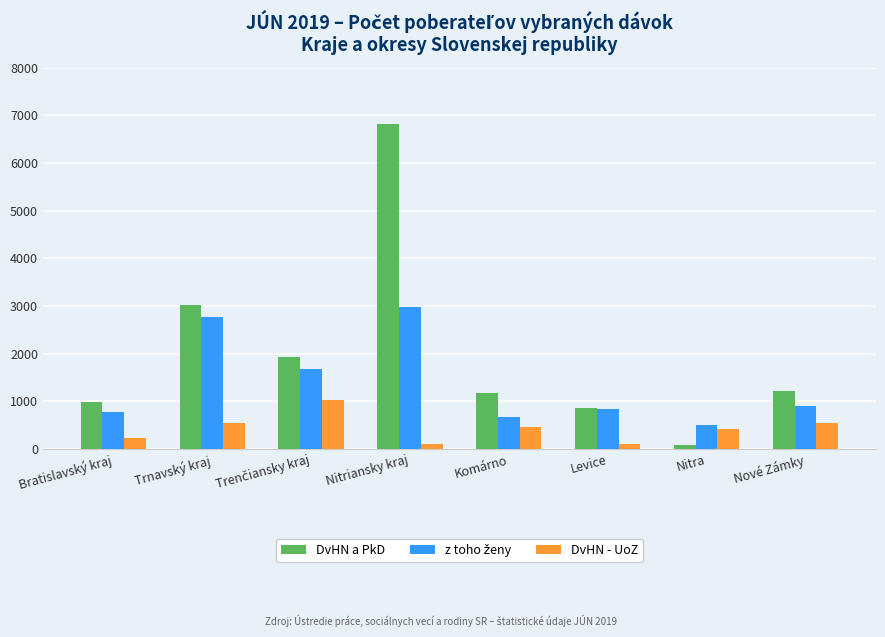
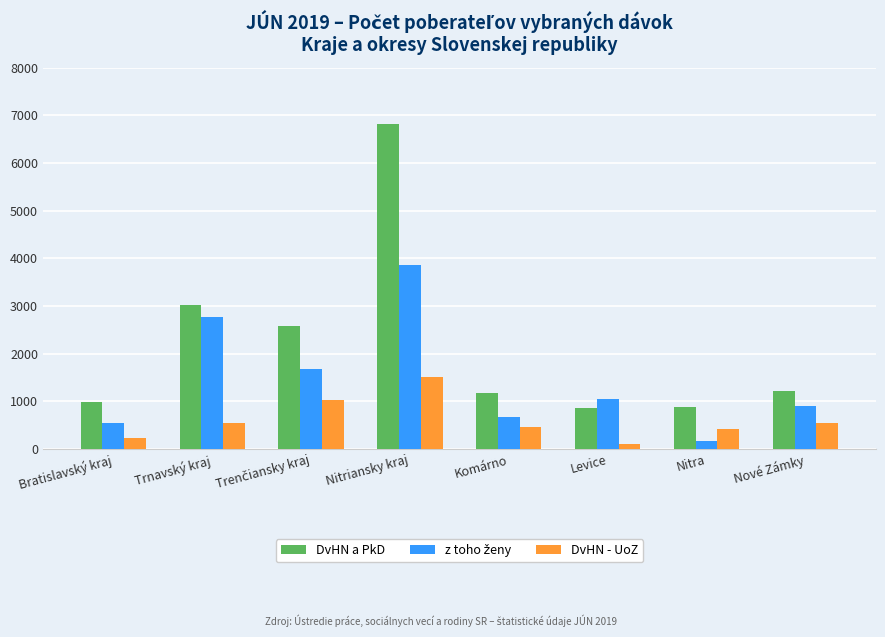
z toho ženy, Bratislavský kraj: 800 -> 600
DvHN a PkD, Trenčiansky kraj: 1900 -> 2600
z toho ženy, Nitriansky kraj: 3000 -> 3900
DvHN - UoZ, Nitriansky kraj: 100 -> 1500
z toho ženy, Levice: 800 -> 1100
DvHN a PkD, Nitra: 100 -> 900
z toho ženy, Nitra: 500 -> 200
